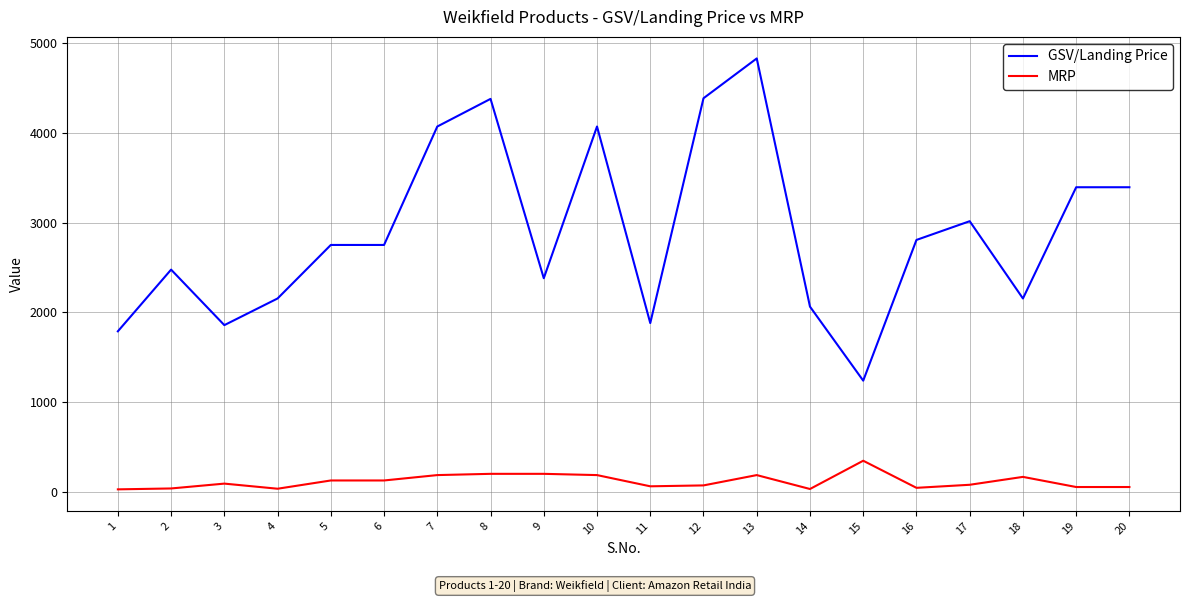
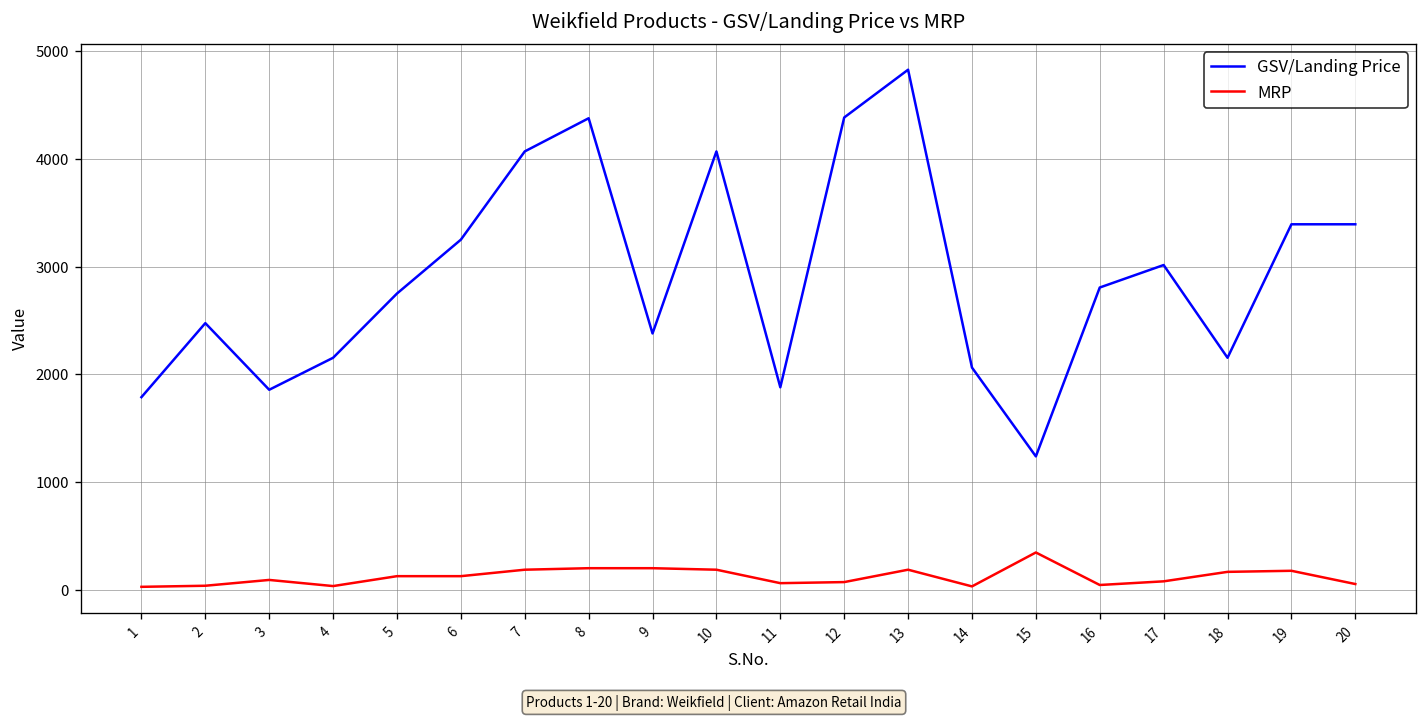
GSV/Landing Price, 6: 2800 -> 3300
MRP, 19: 100 -> 200
